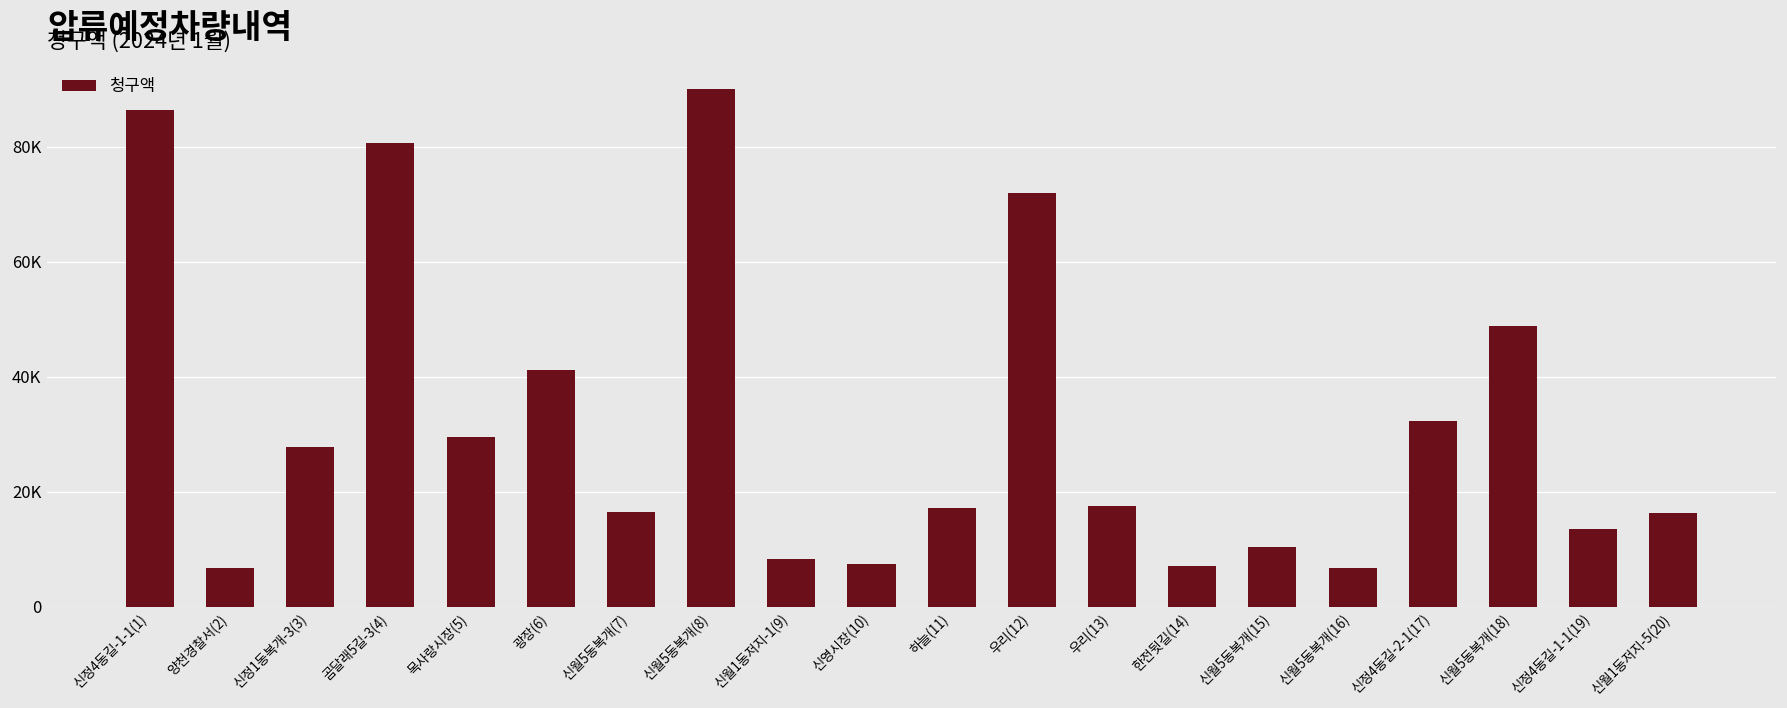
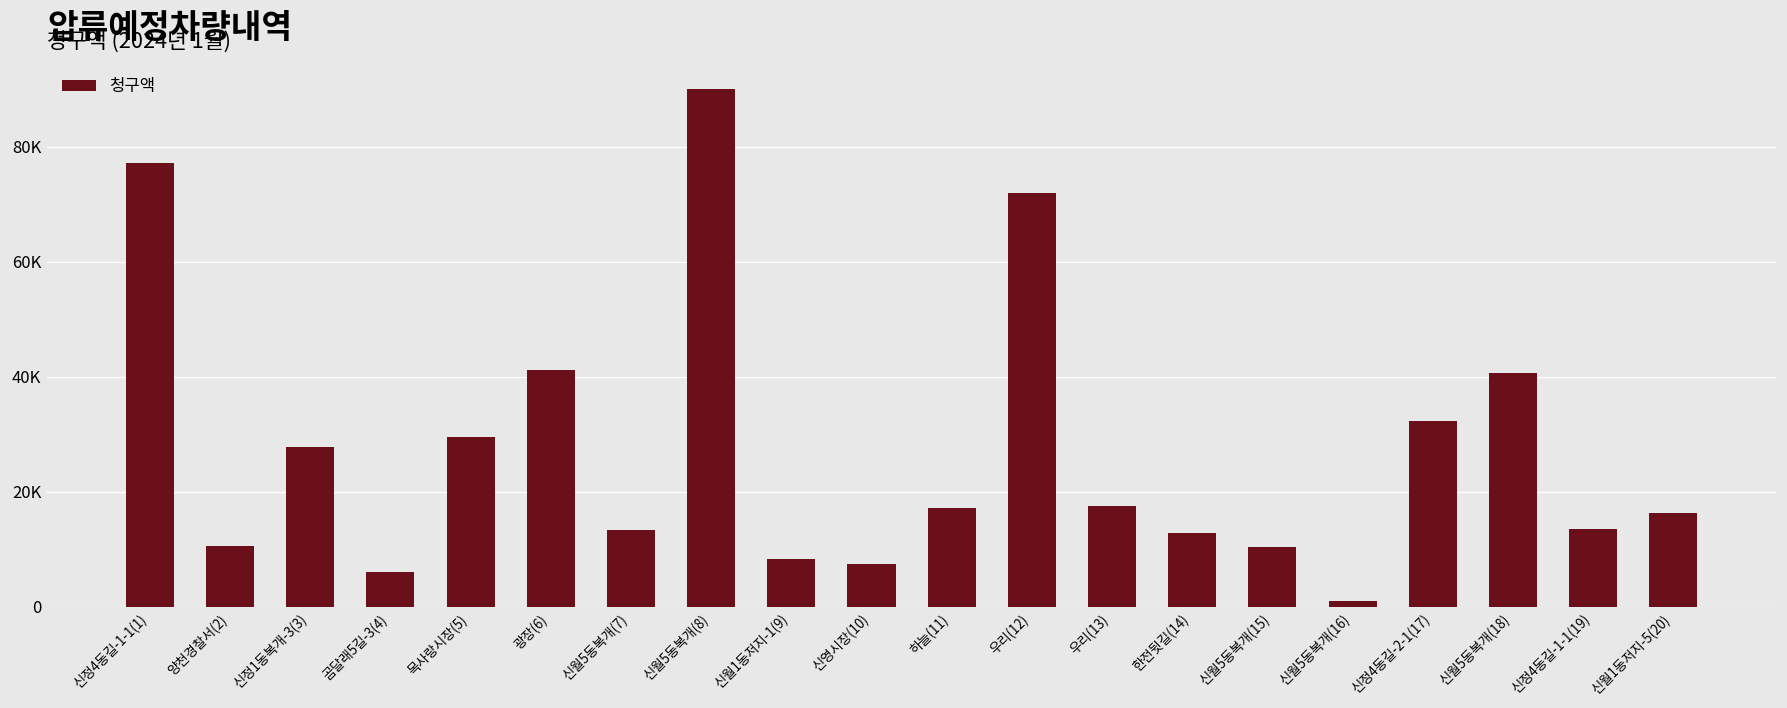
신정4동길-1-1(1): 86000 -> 77000
양천경찰서(2): 7000 -> 11000
곰달래5길-3(4): 81000 -> 6000
신월5동복개(7): 17000 -> 13000
한전뒷길(14): 7000 -> 13000
신월5동복개(16): 7000 -> 1000
신월5동복개(18): 49000 -> 41000
